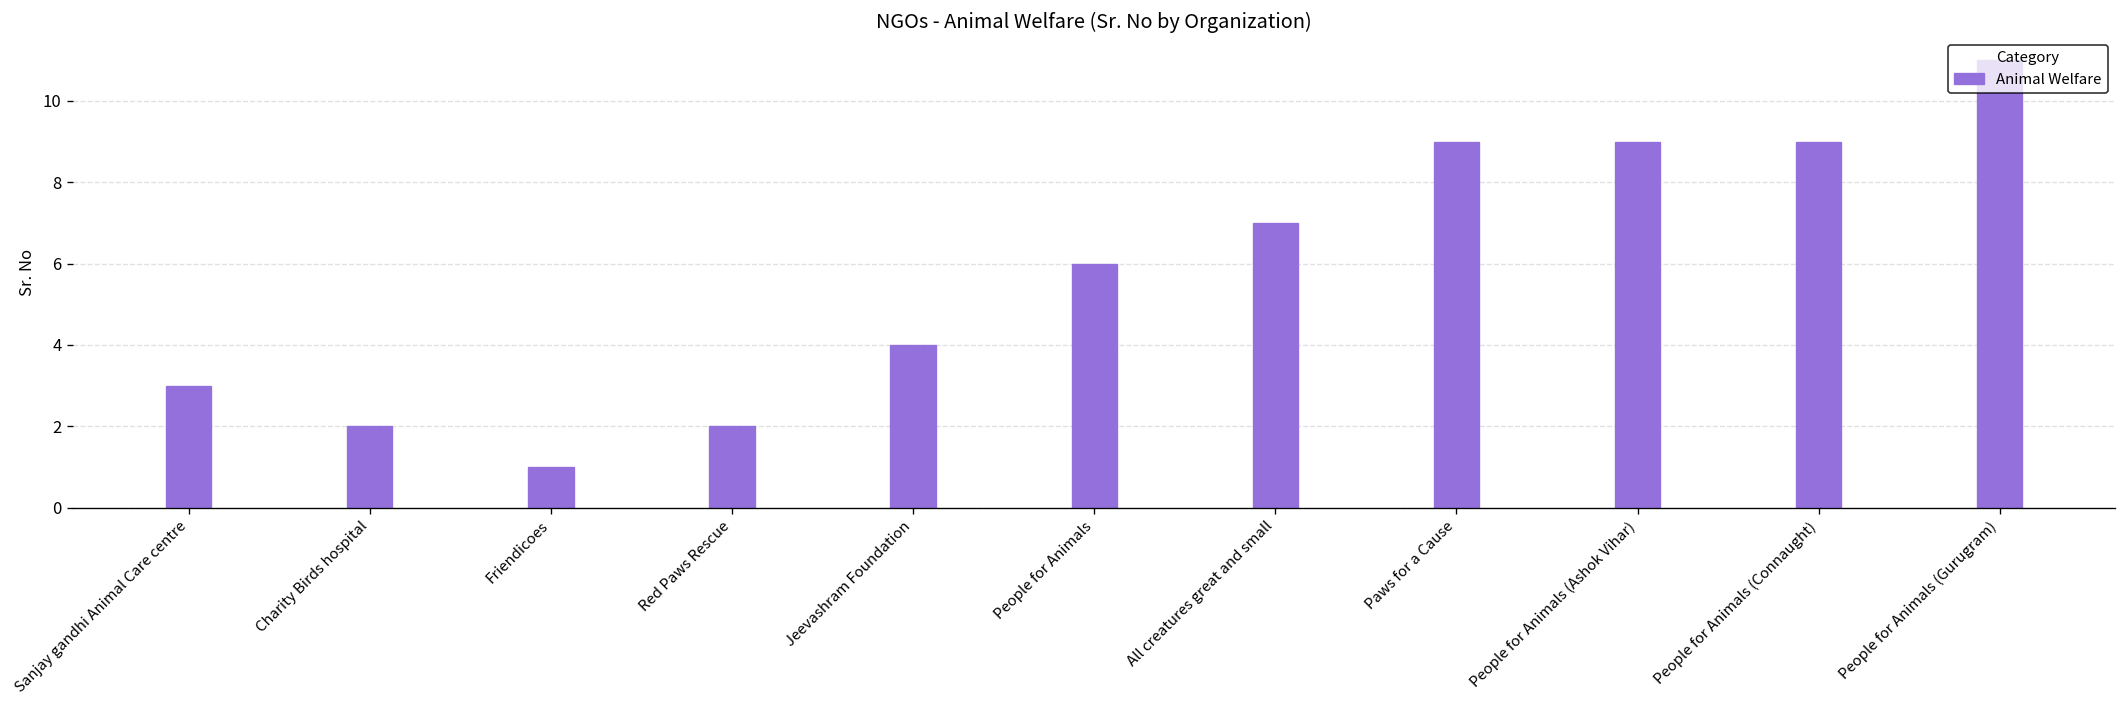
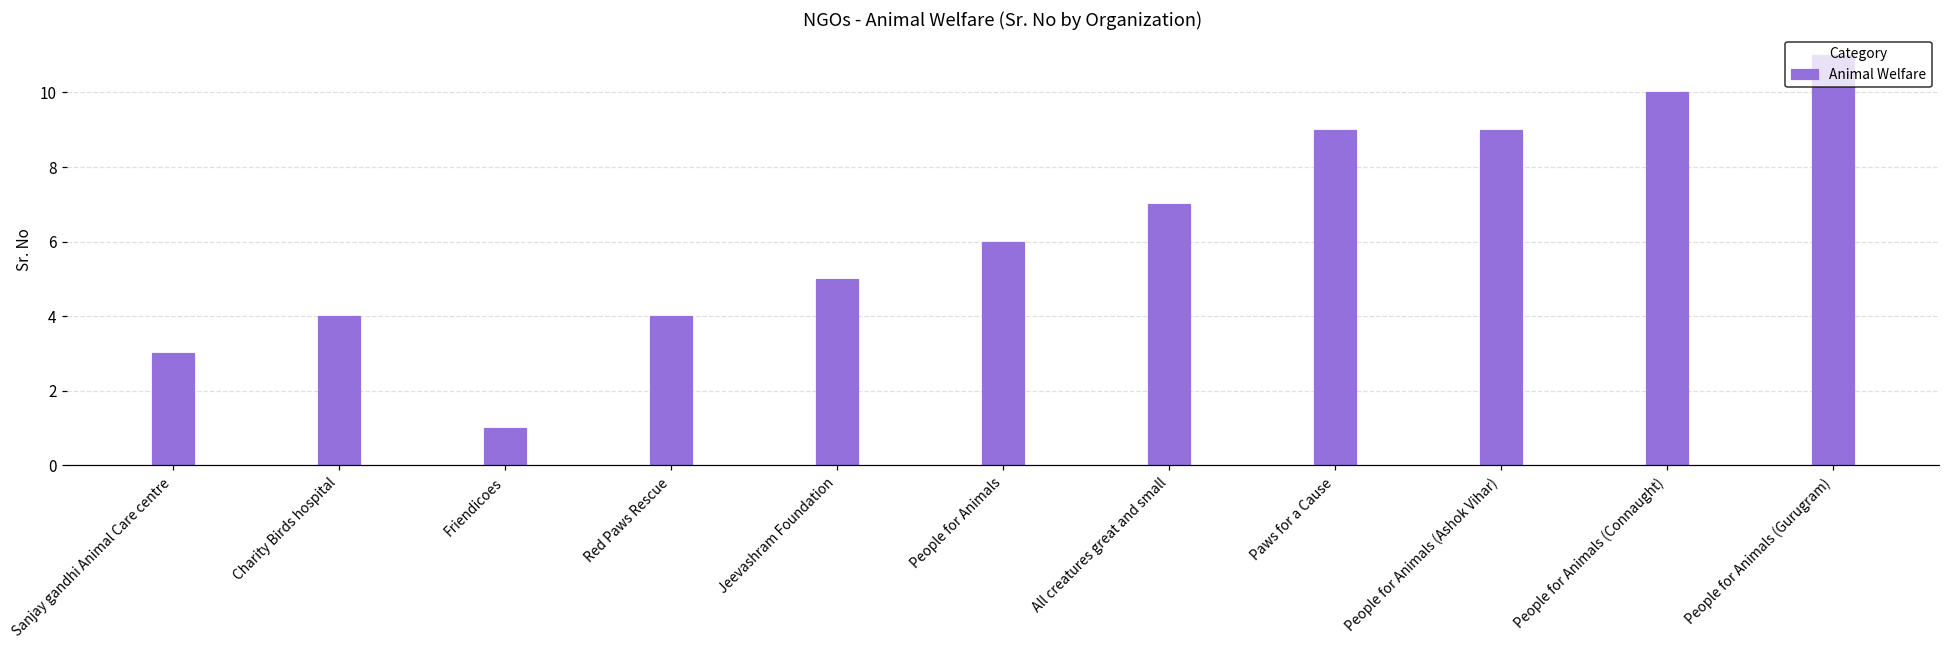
Charity Birds hospital: 2 -> 4
Red Paws Rescue: 2 -> 4
Jeevashram Foundation: 4 -> 5
People for Animals (Connaught): 9 -> 10
